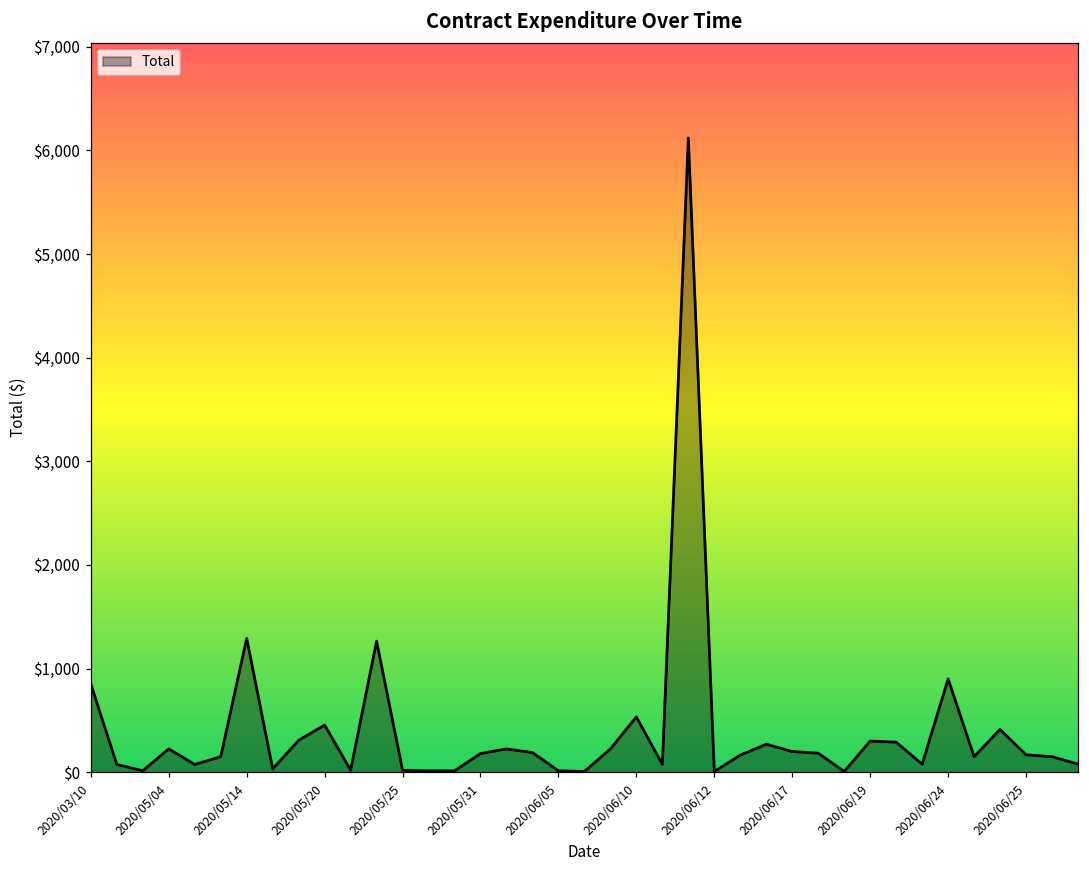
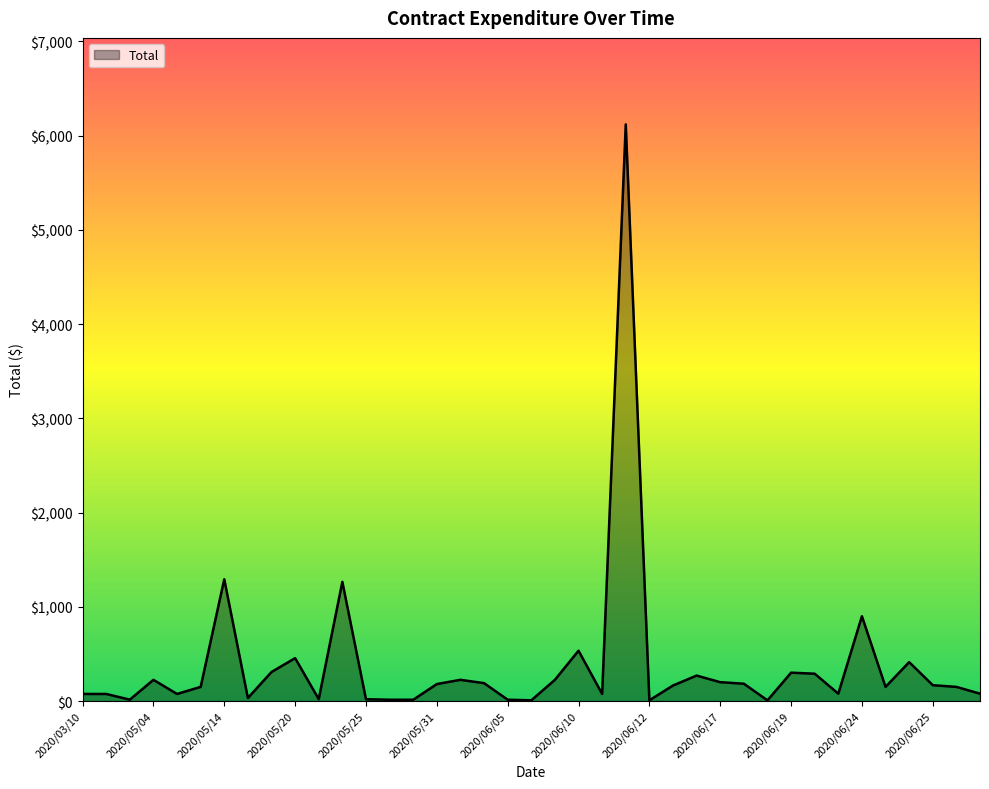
2020/03/10: $900 -> $100
